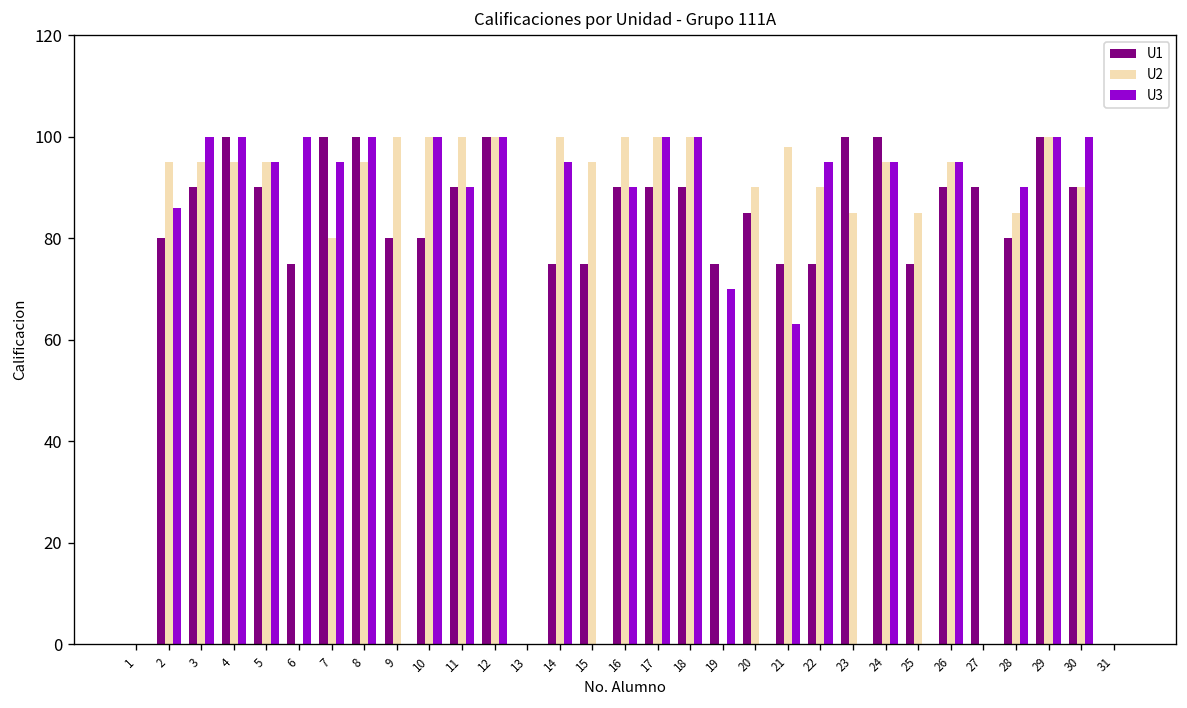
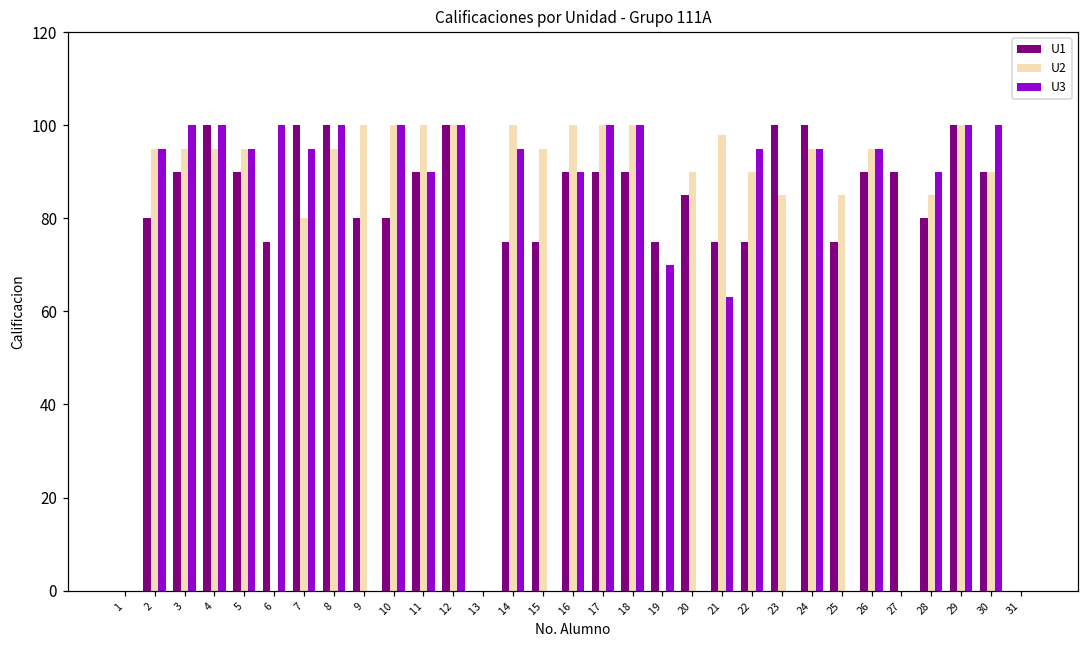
U3, 2: 86 -> 95
